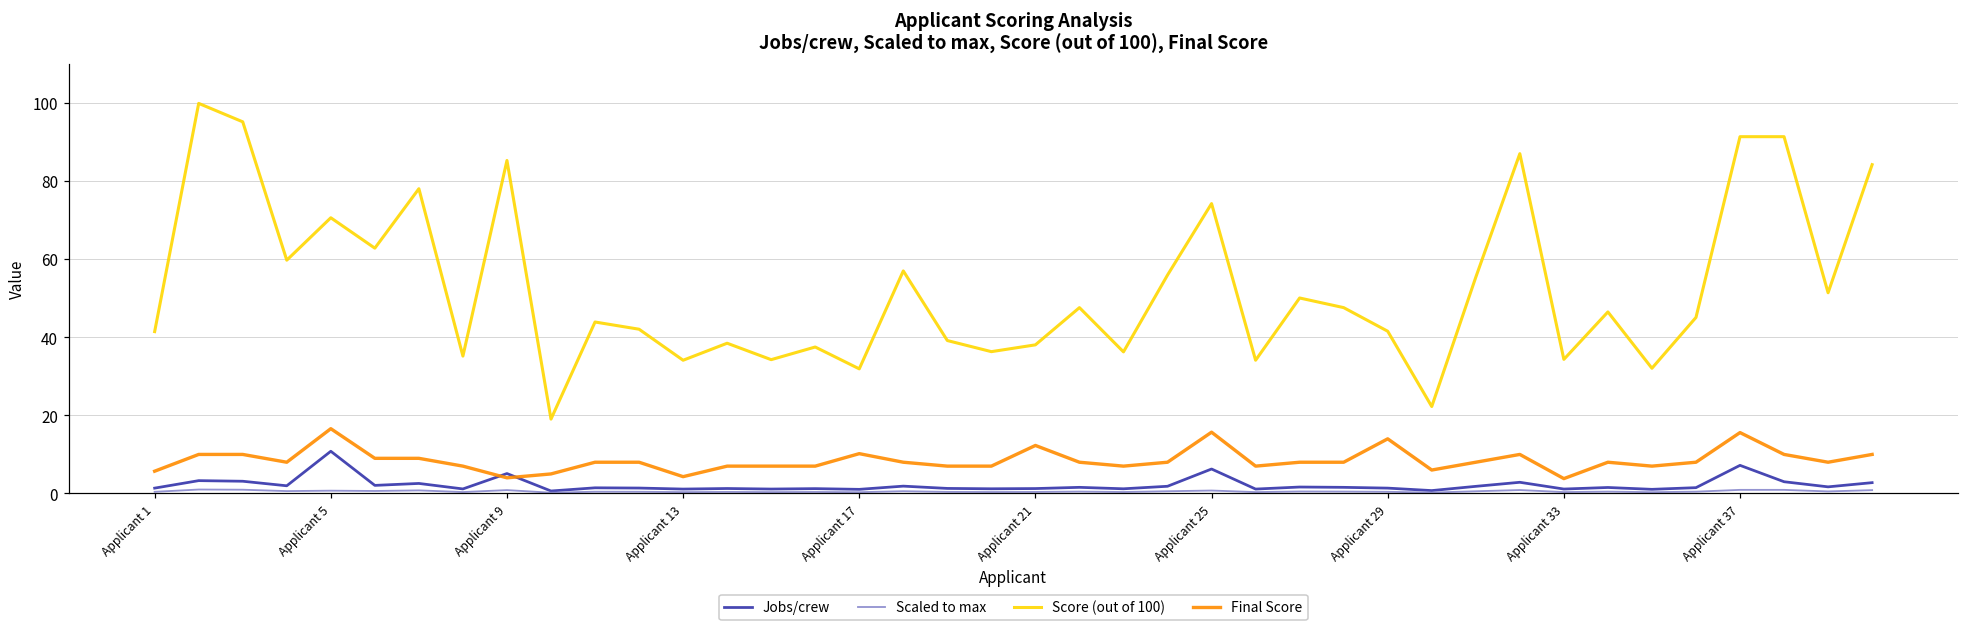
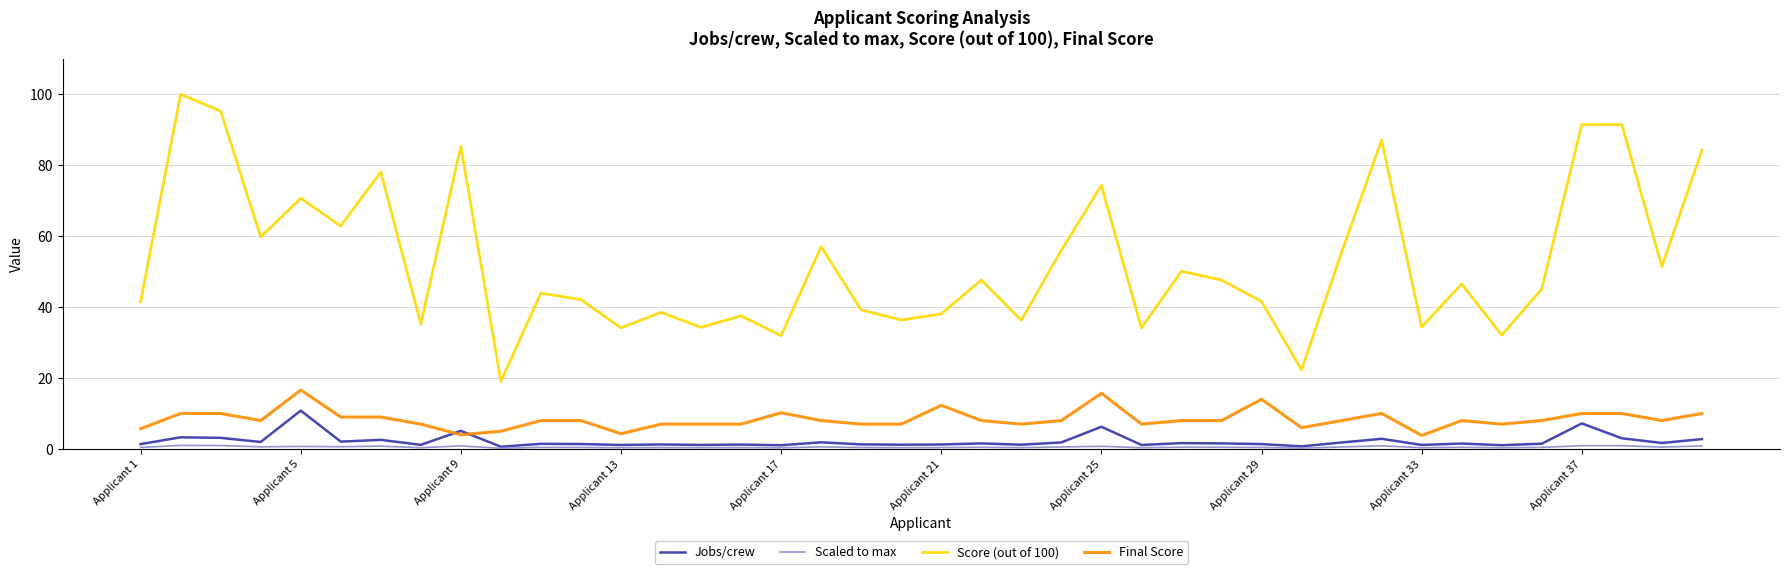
Final Score, Applicant 37: 16 -> 10
